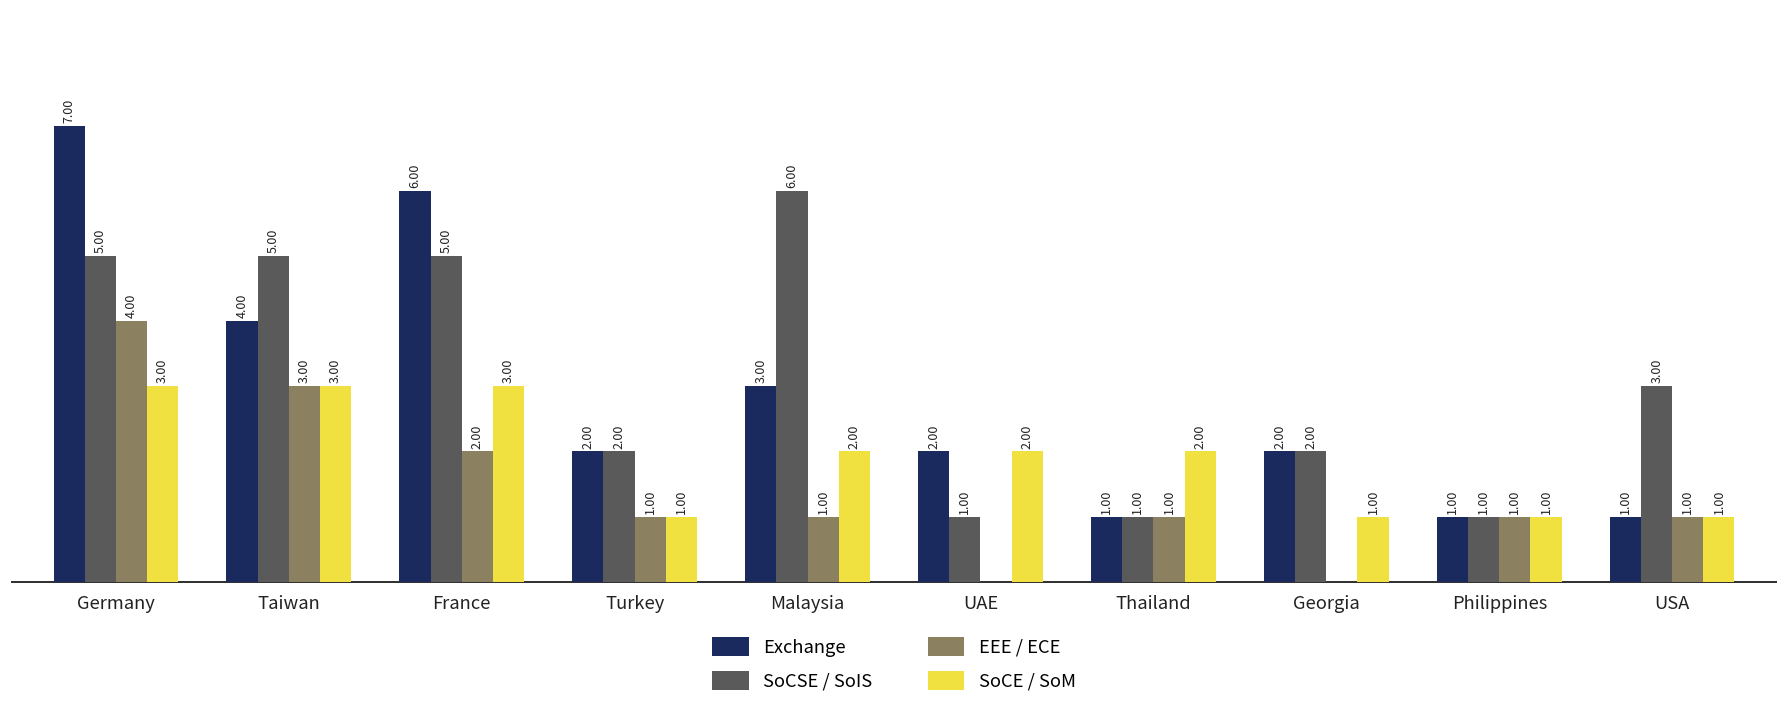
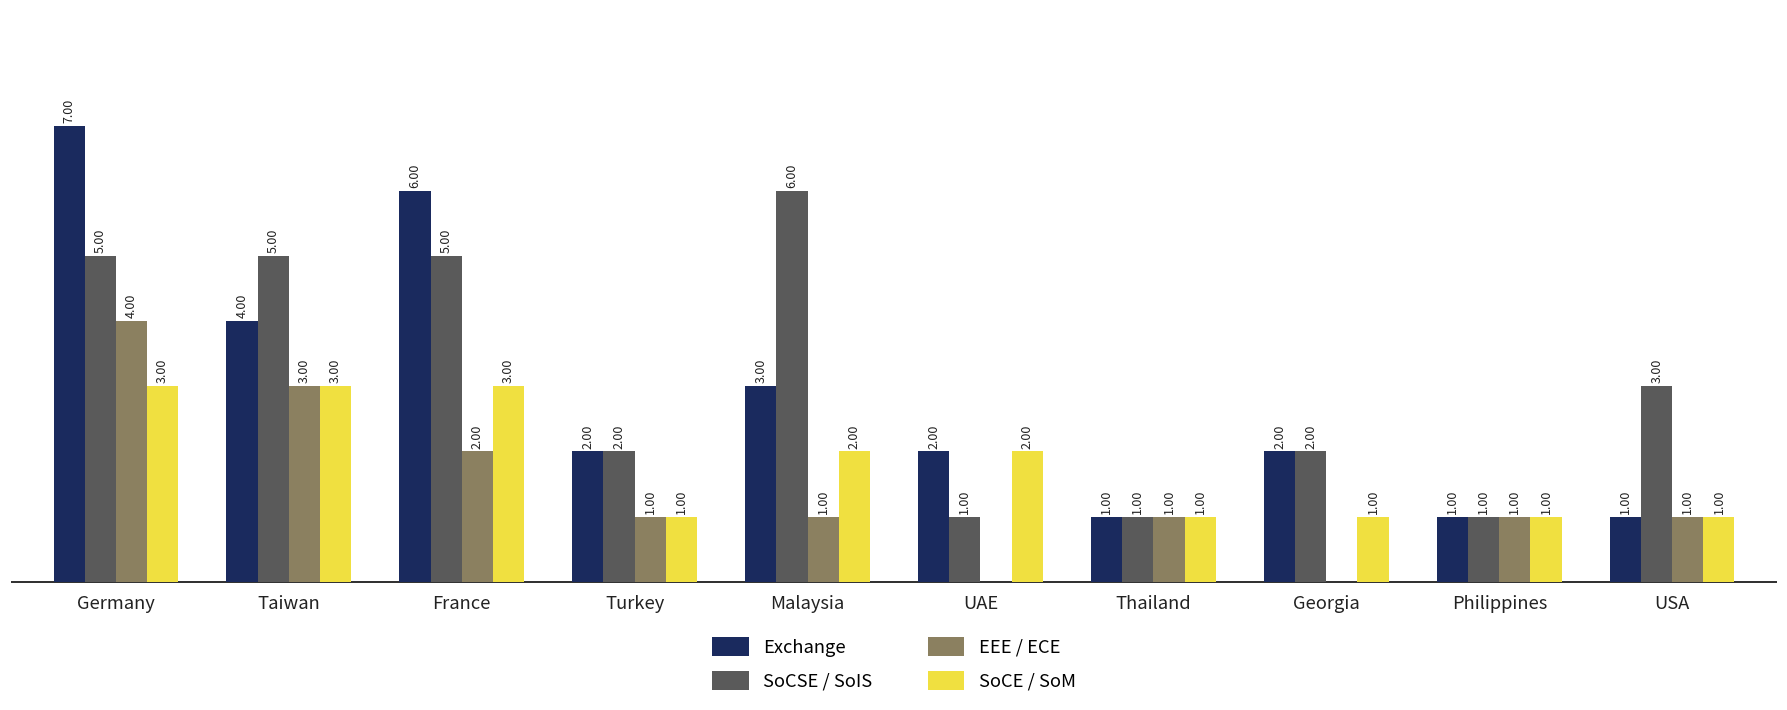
SoCE / SoM, Thailand: 2.00 -> 1.00
